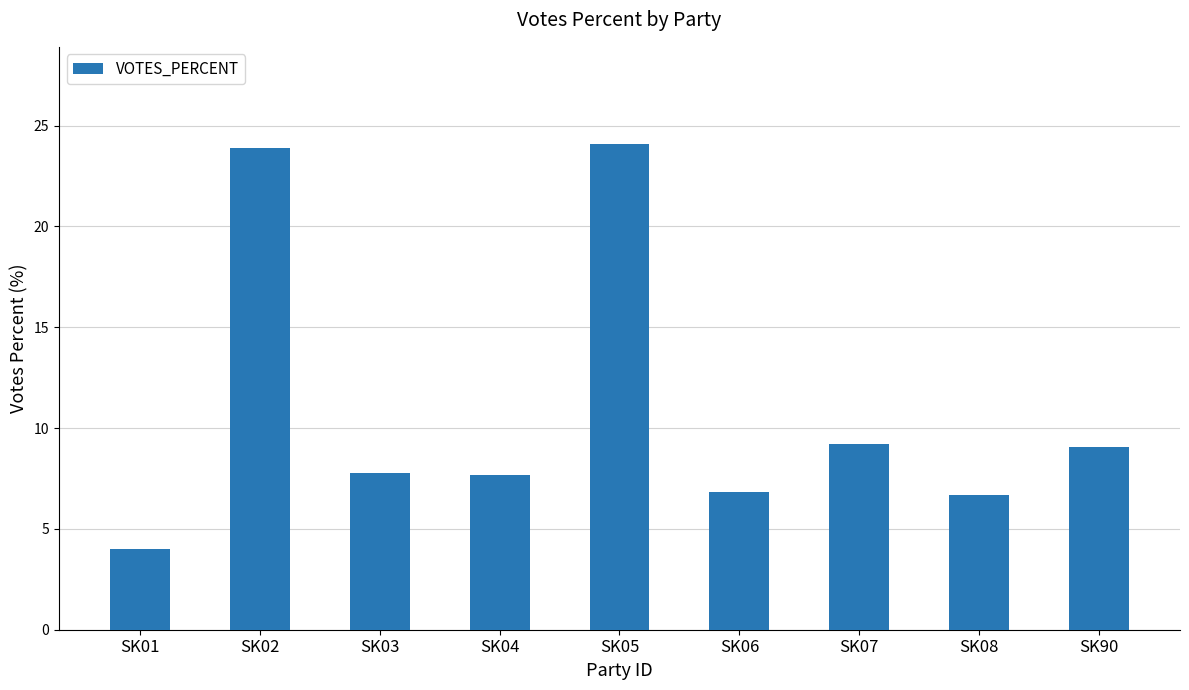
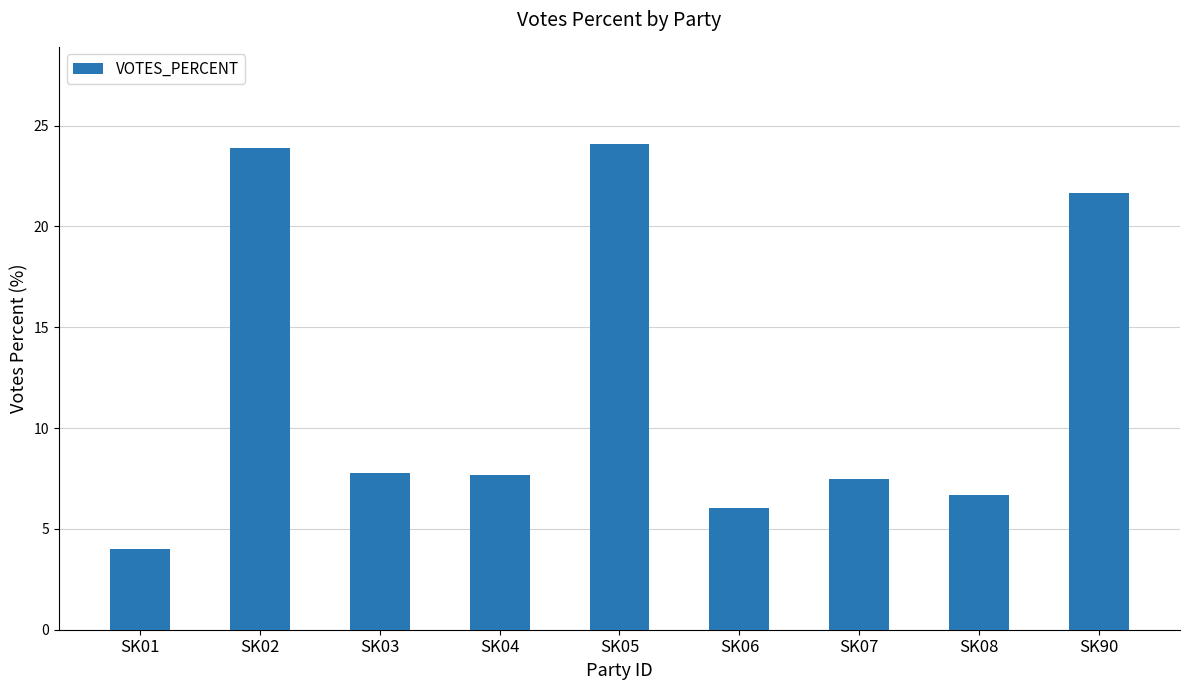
SK06: 6.8 -> 6.1
SK07: 9.2 -> 7.5
SK90: 9.1 -> 21.6
